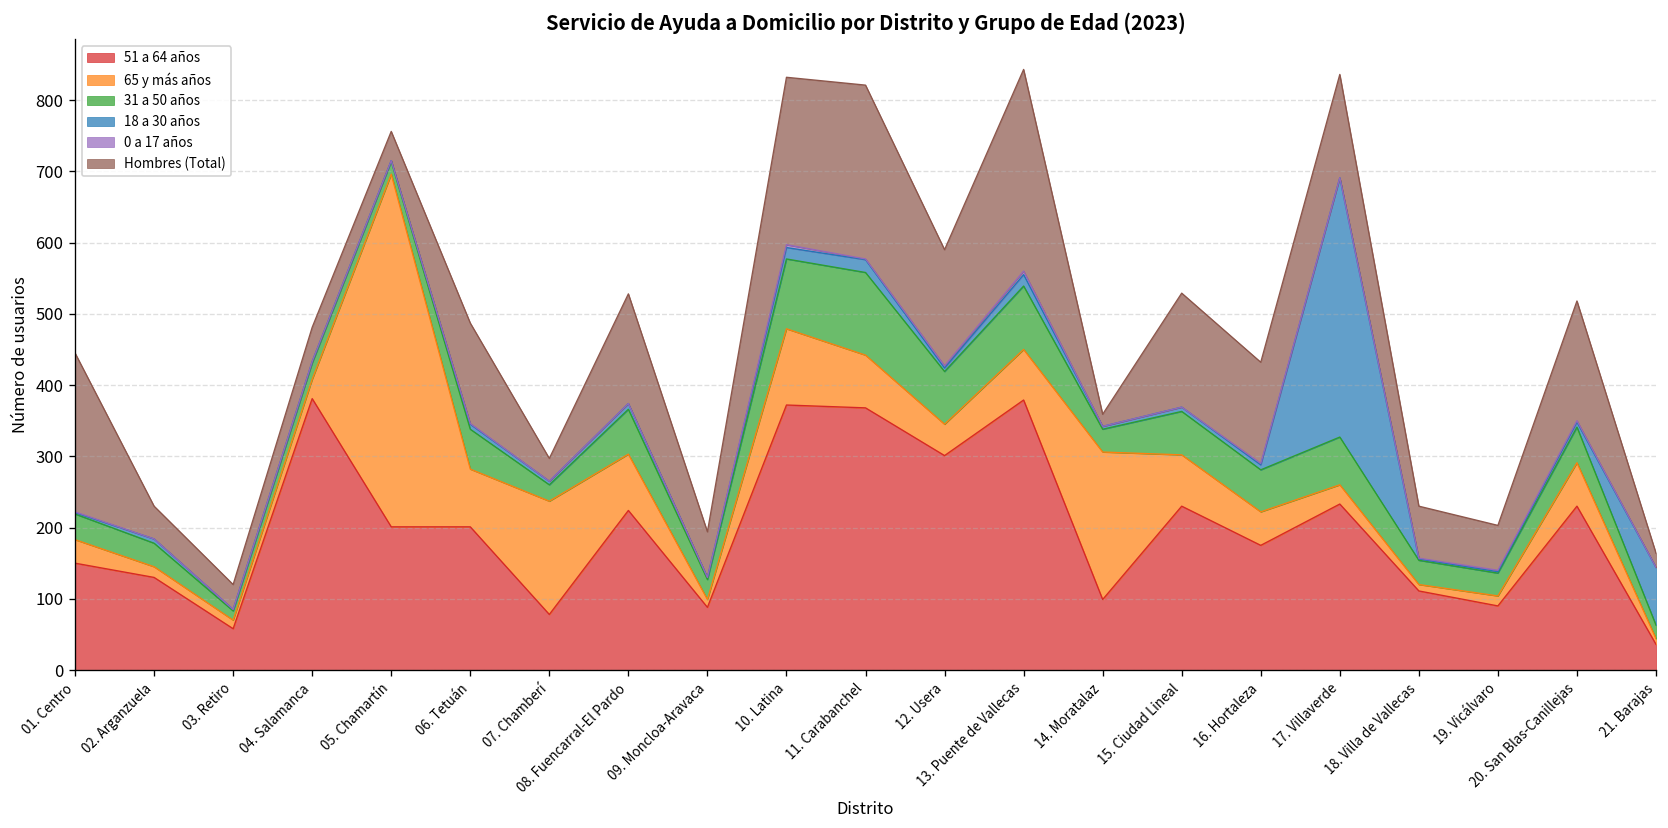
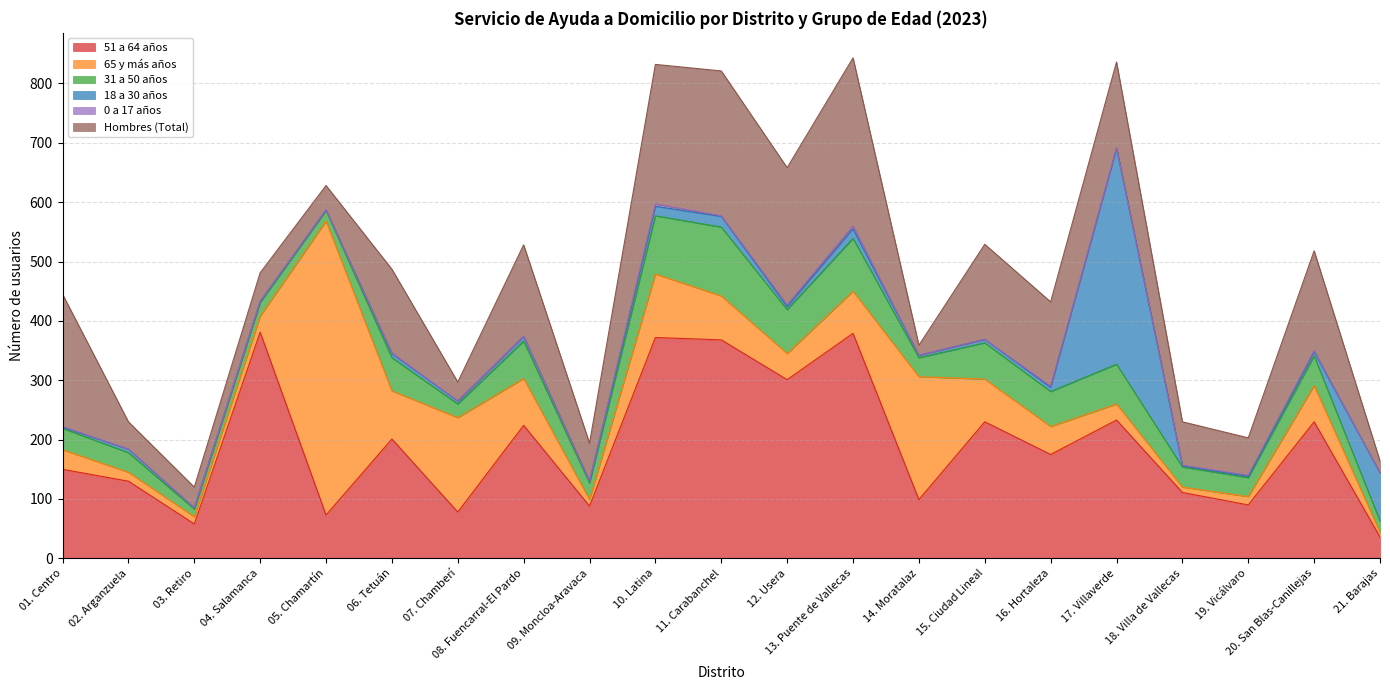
51 a 64 años, 05. Chamartín: 200 -> 70
Hombres (Total), 12. Usera: 160 -> 230
